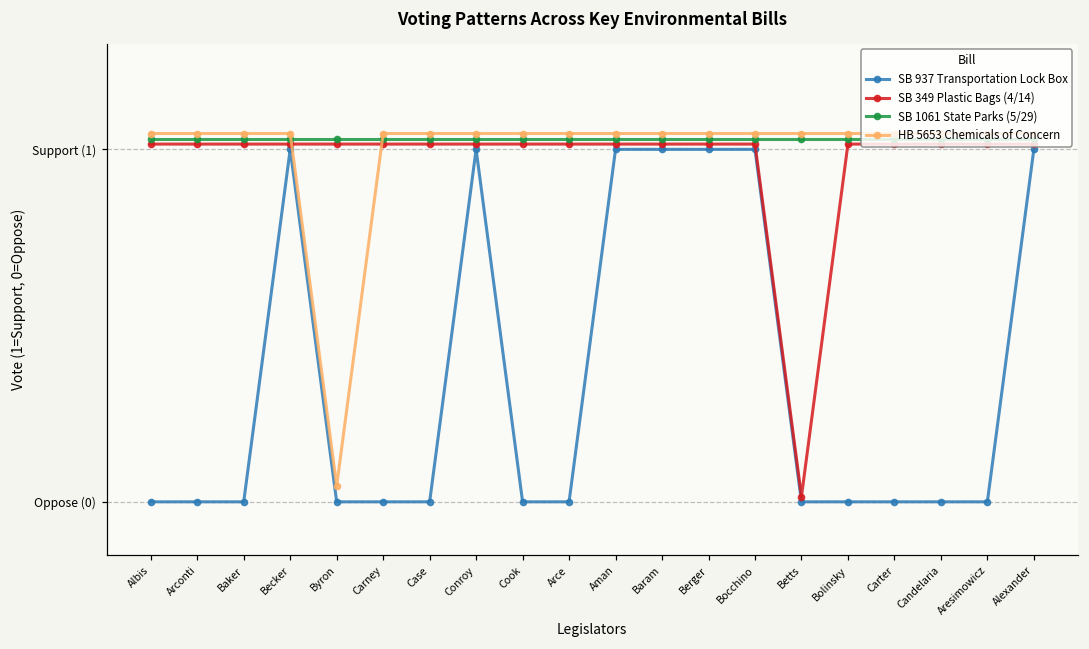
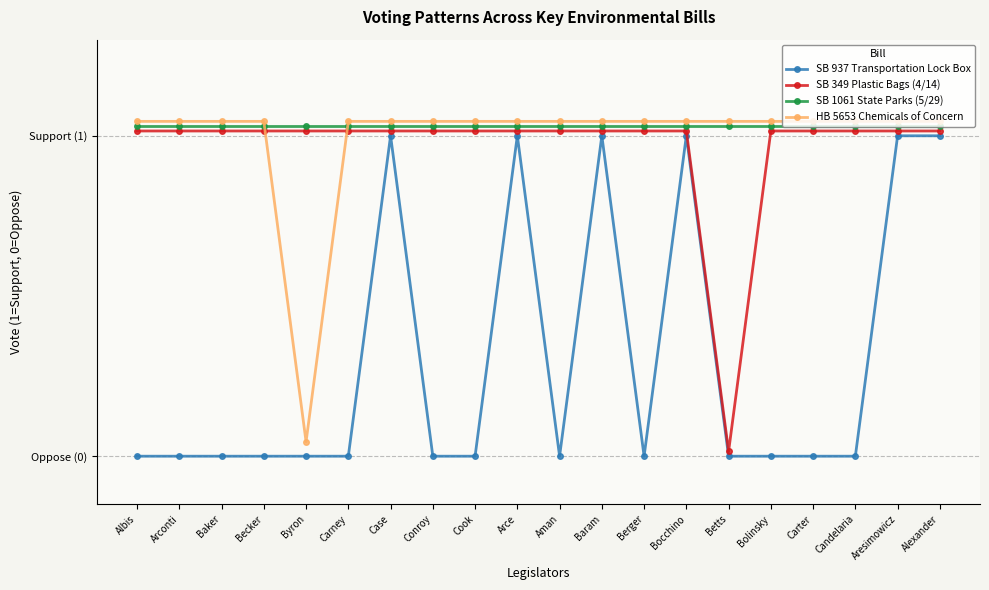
SB 937 Transportation Lock Box, Becker: Support (1) -> Support (0)
SB 937 Transportation Lock Box, Case: Support (0) -> Support (1)
SB 937 Transportation Lock Box, Conroy: Support (1) -> Support (0)
SB 937 Transportation Lock Box, Arce: Support (0) -> Support (1)
SB 937 Transportation Lock Box, Aman: Support (1) -> Support (0)
SB 937 Transportation Lock Box, Berger: Support (1) -> Support (0)
SB 937 Transportation Lock Box, Aresimowicz: Support (0) -> Support (1)
